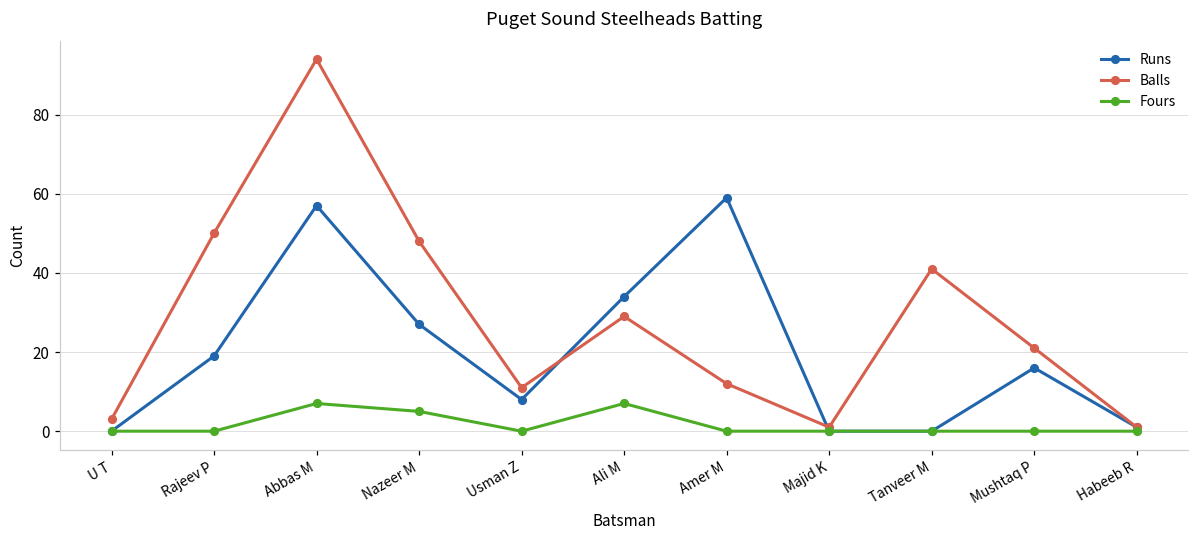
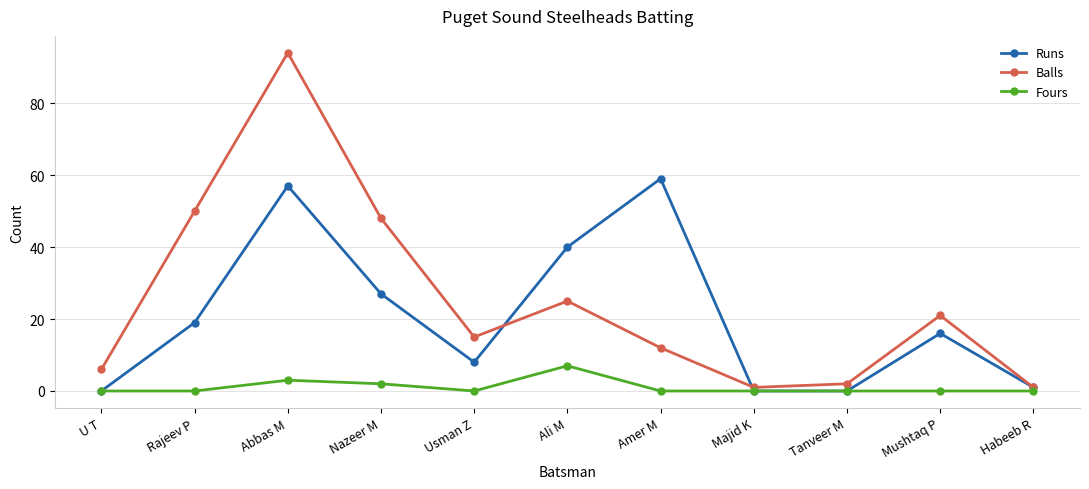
Balls, U T: 3 -> 6
Fours, Abbas M: 7 -> 3
Fours, Nazeer M: 5 -> 2
Balls, Usman Z: 11 -> 15
Runs, Ali M: 34 -> 40
Balls, Ali M: 29 -> 25
Balls, Tanveer M: 41 -> 2
